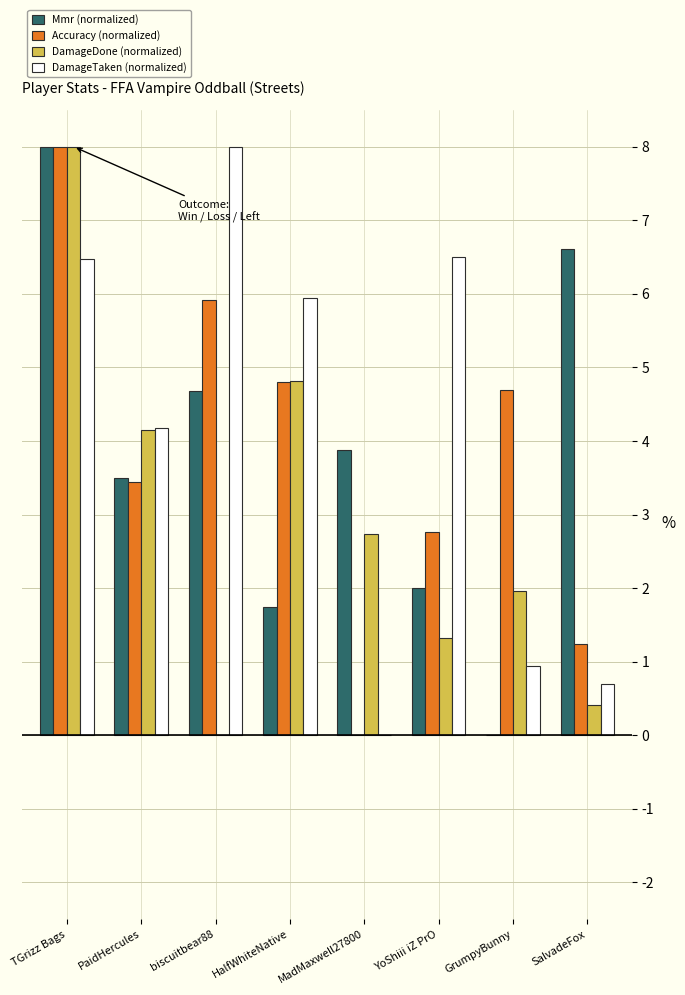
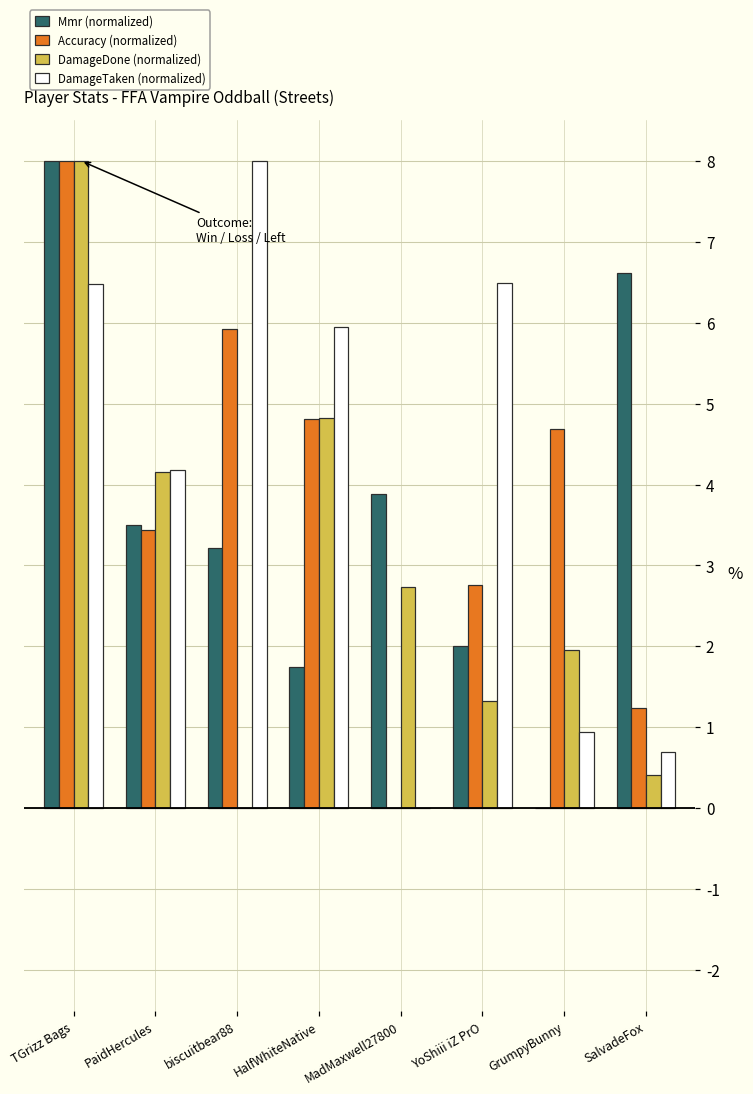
Mmr (normalized), biscuitbear88: 4.7 -> 3.2
